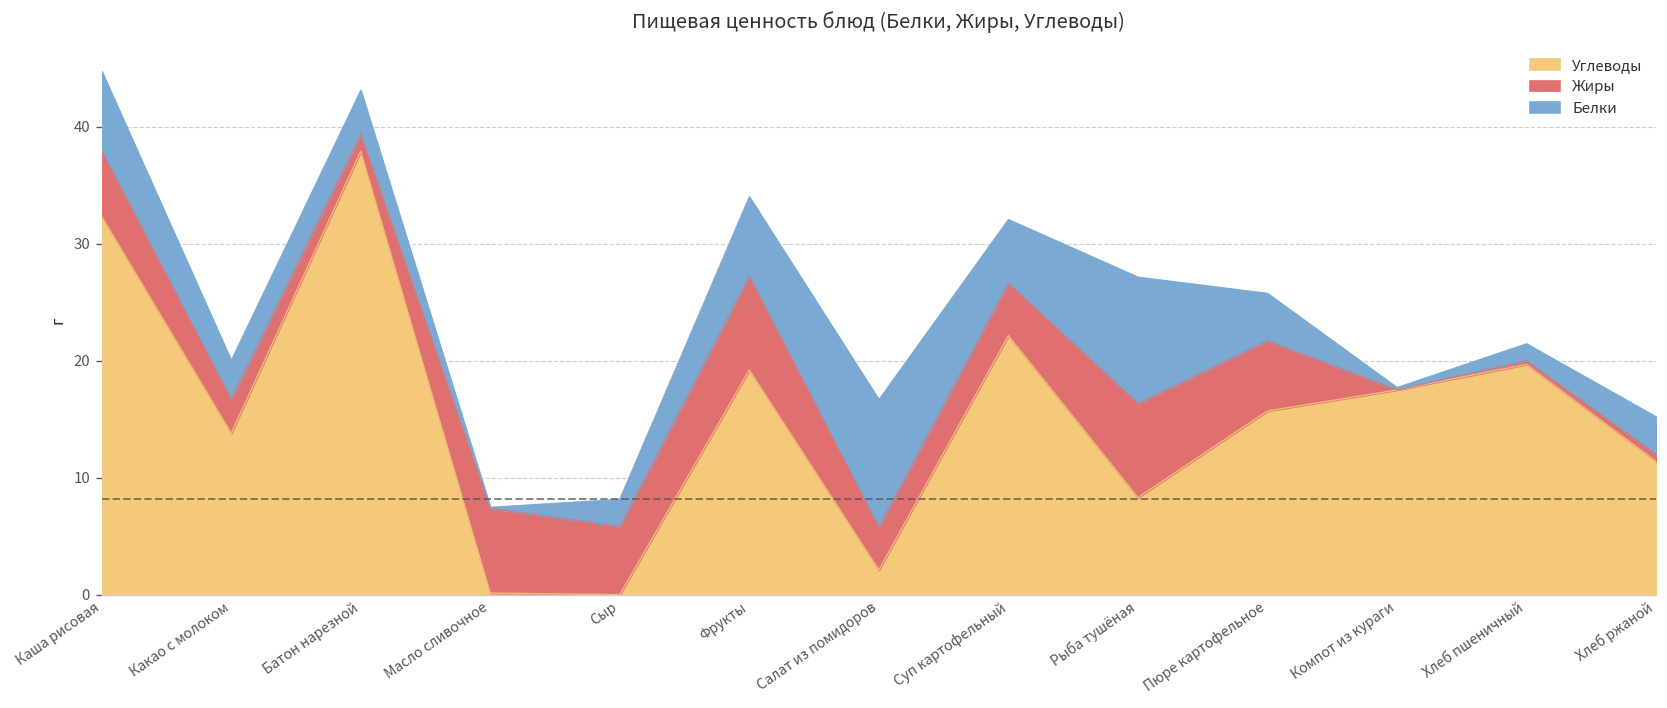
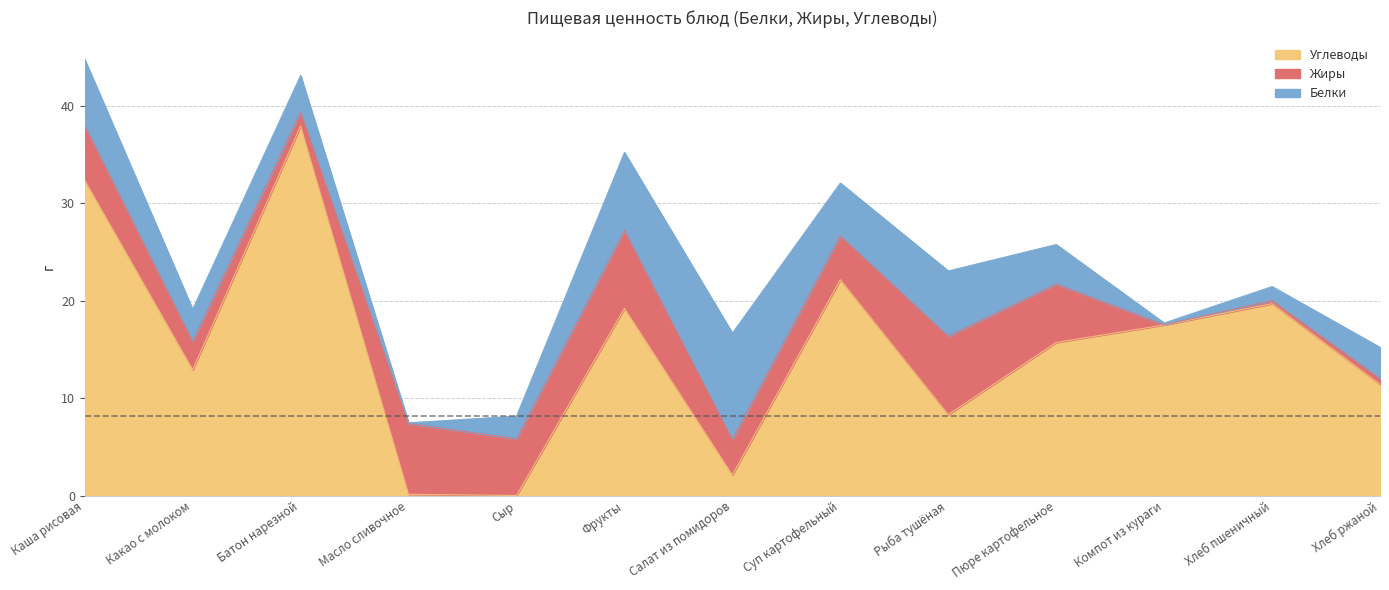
Углеводы, Какао с молоком: 14 -> 13
Белки, Фрукты: 7 -> 8
Белки, Рыба тушёная: 11 -> 7
